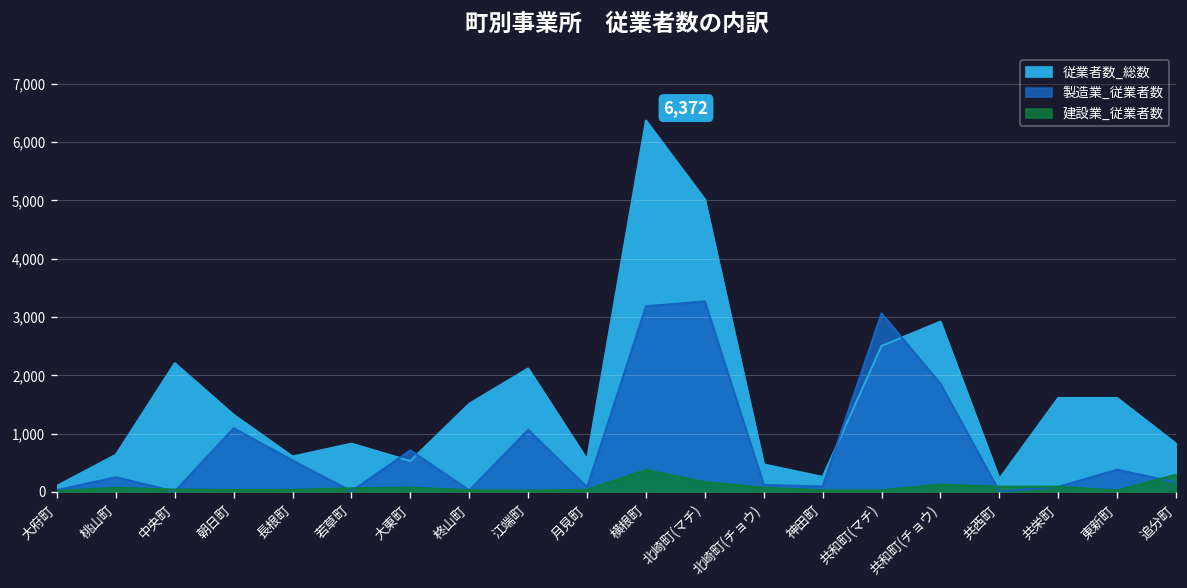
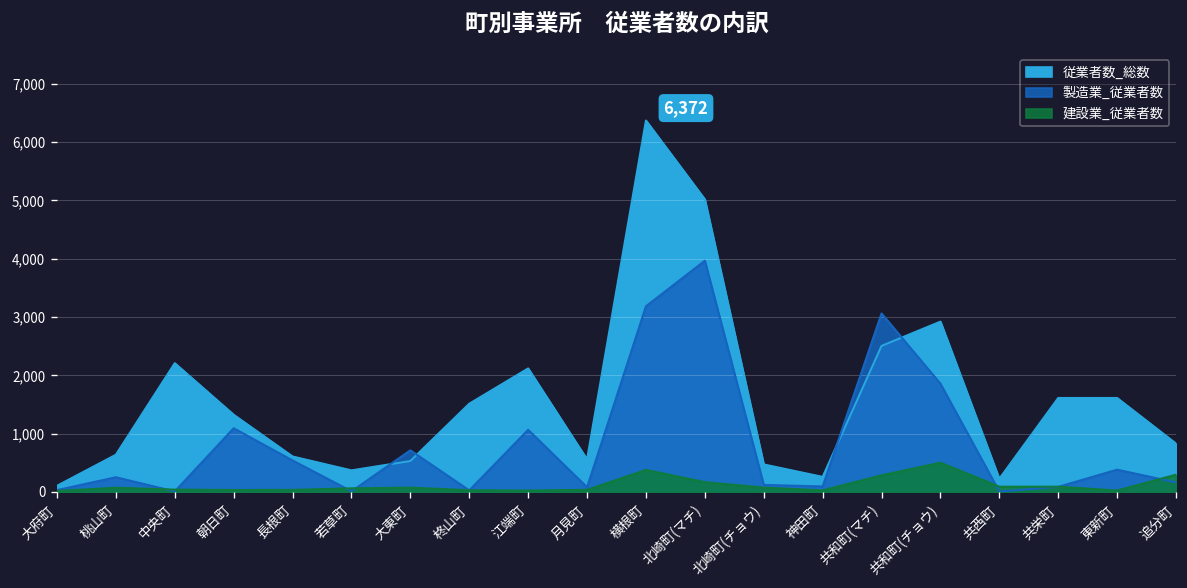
従業者数_総数, 若草町: 800 -> 400
製造業_従業者数, 北崎町(マチ): 3,300 -> 4,000
建設業_従業者数, 共和町(マチ): 0 -> 300
建設業_従業者数, 共和町(チョウ): 100 -> 500
